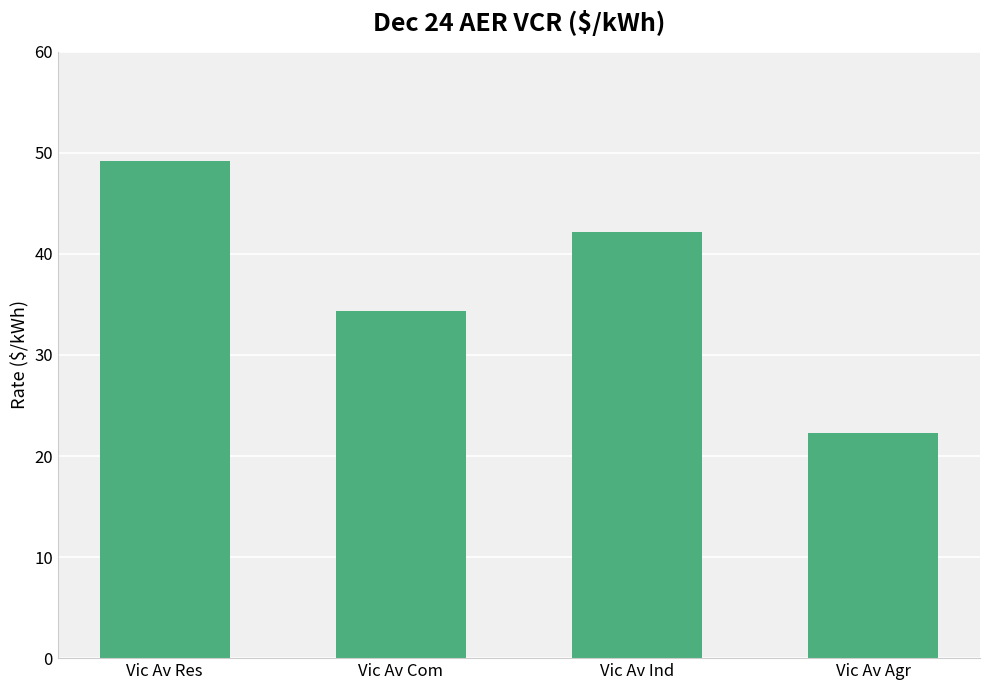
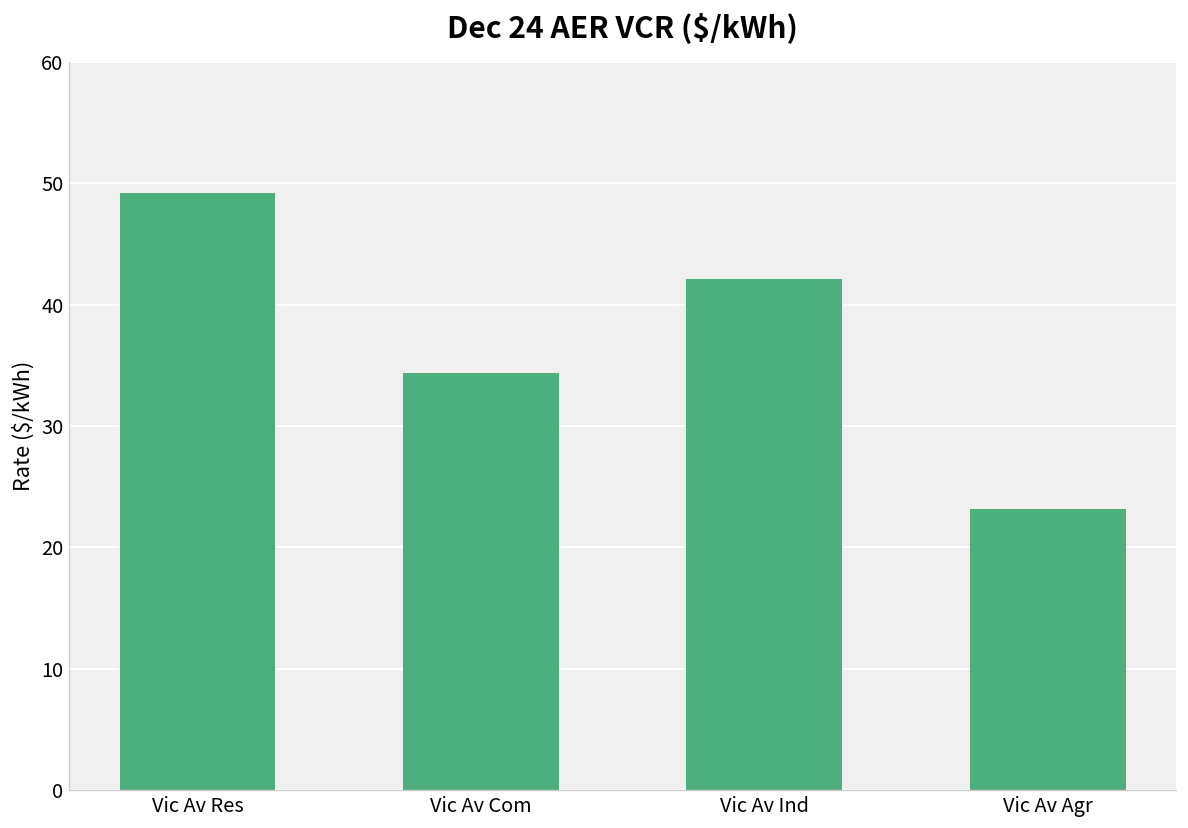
Vic Av Agr: 22.3 -> 23.1
